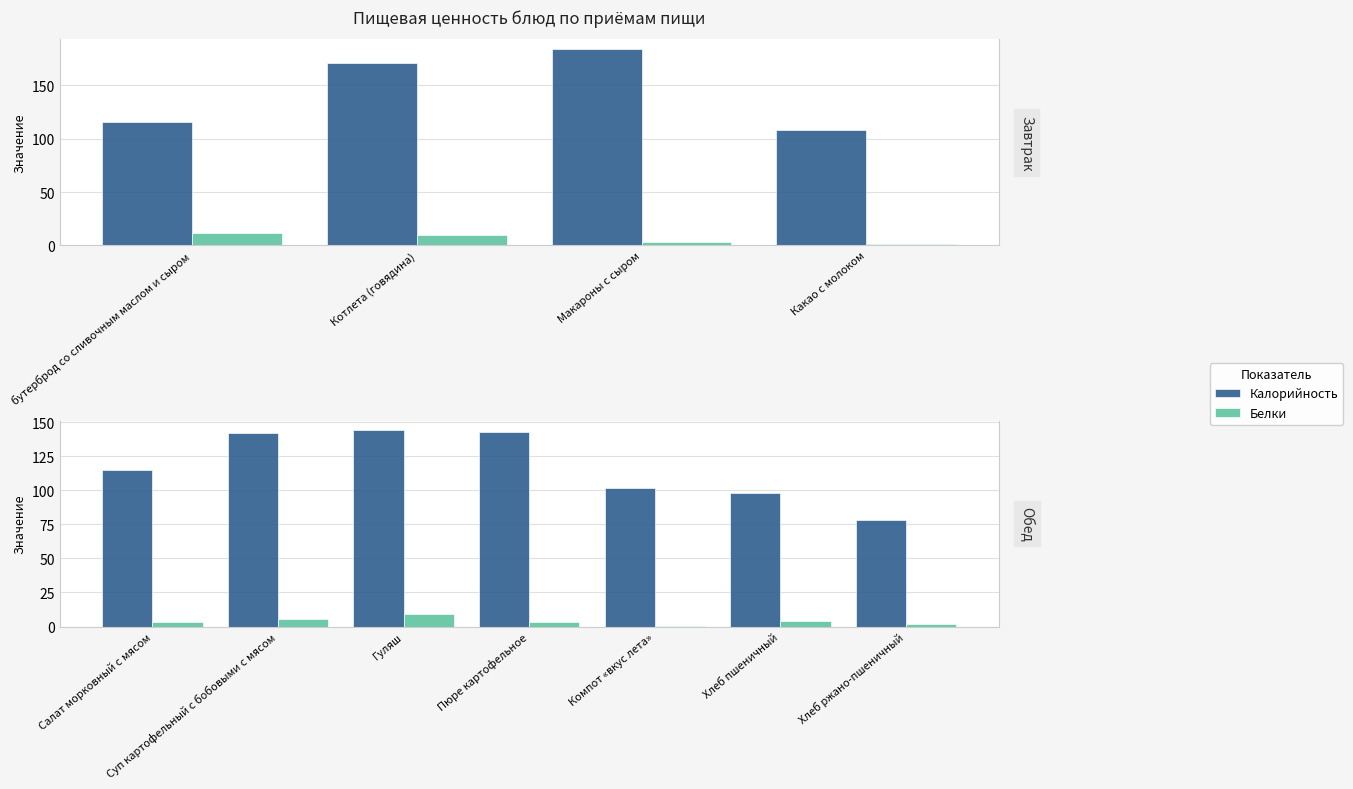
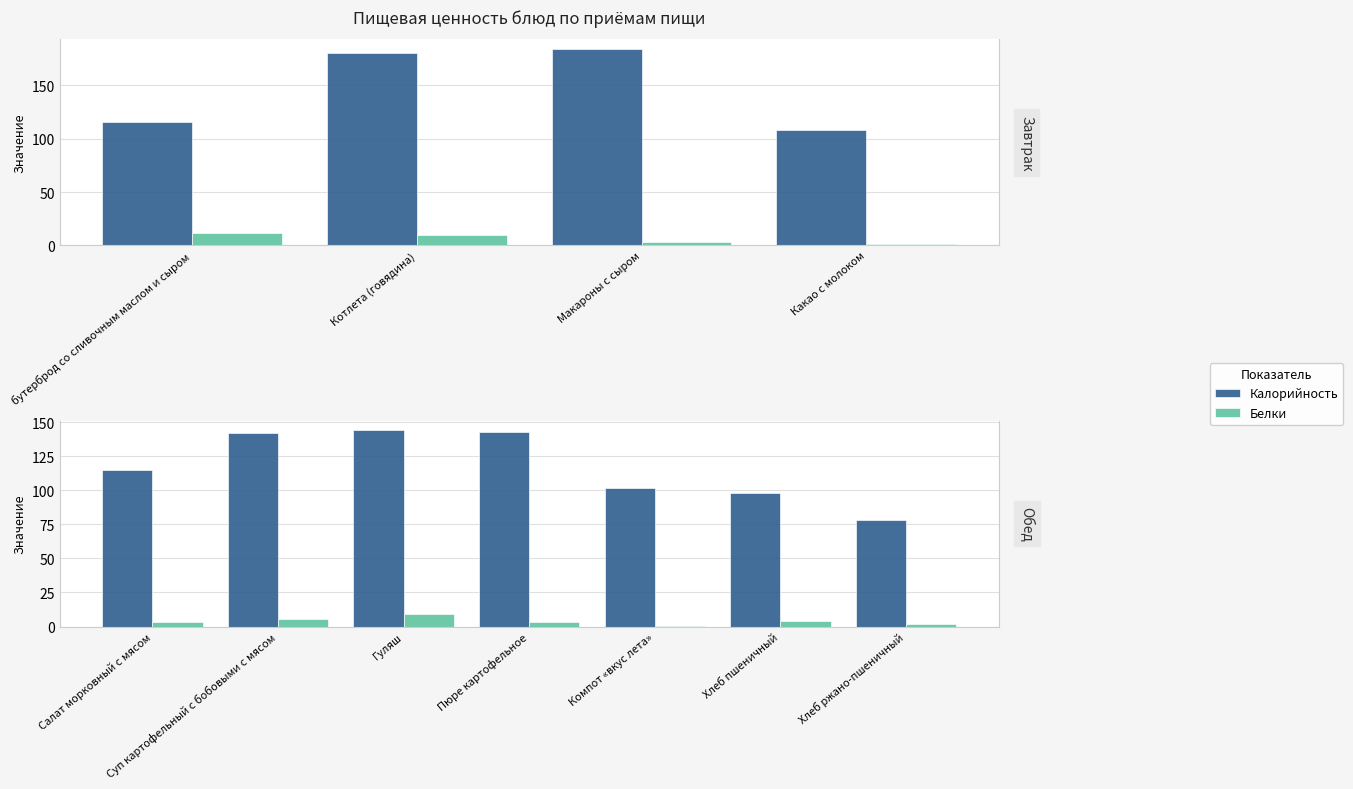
Пищевая ценность блюд по приёмам пищи, Калорийность, Котлета (говядина): 171 -> 180
